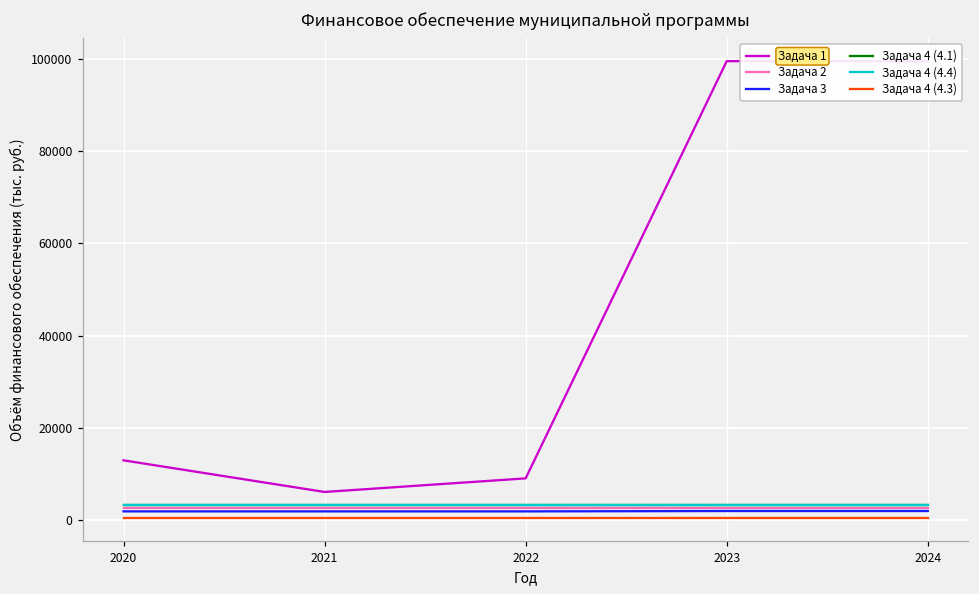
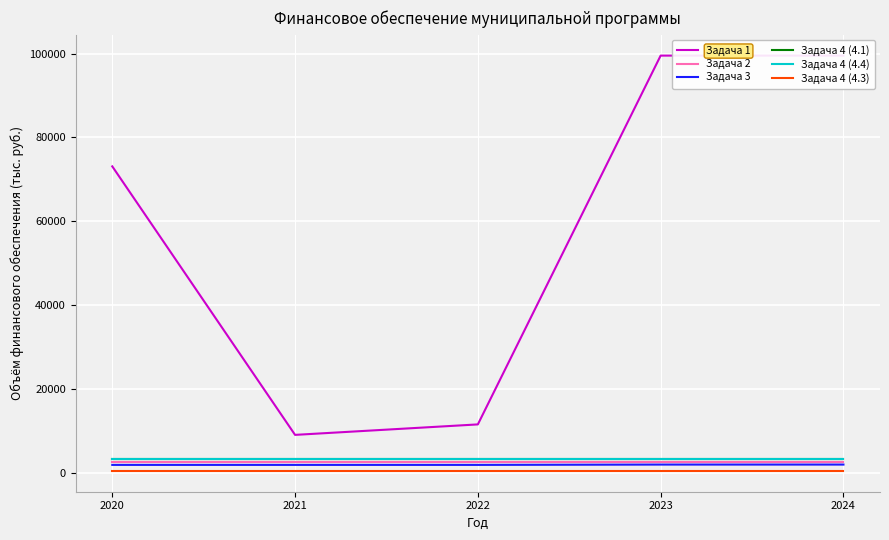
Задача 1, 2020: 13000 -> 73000
Задача 1, 2021: 6000 -> 9000
Задача 1, 2022: 9000 -> 12000
